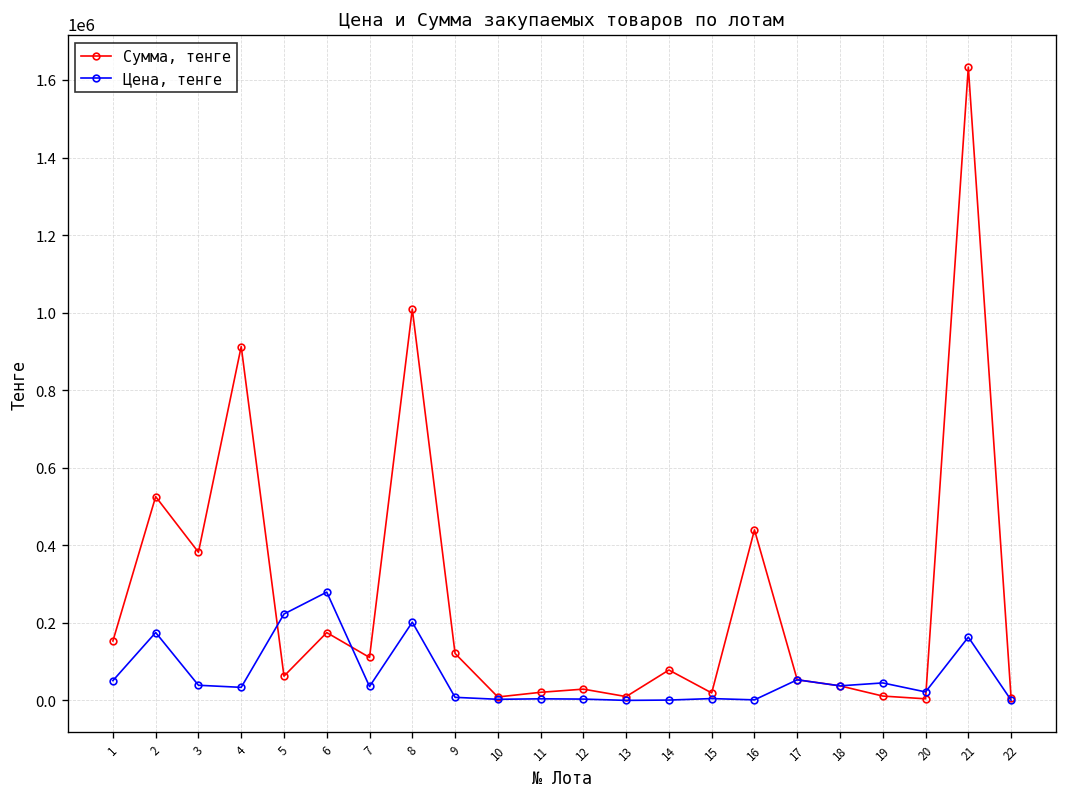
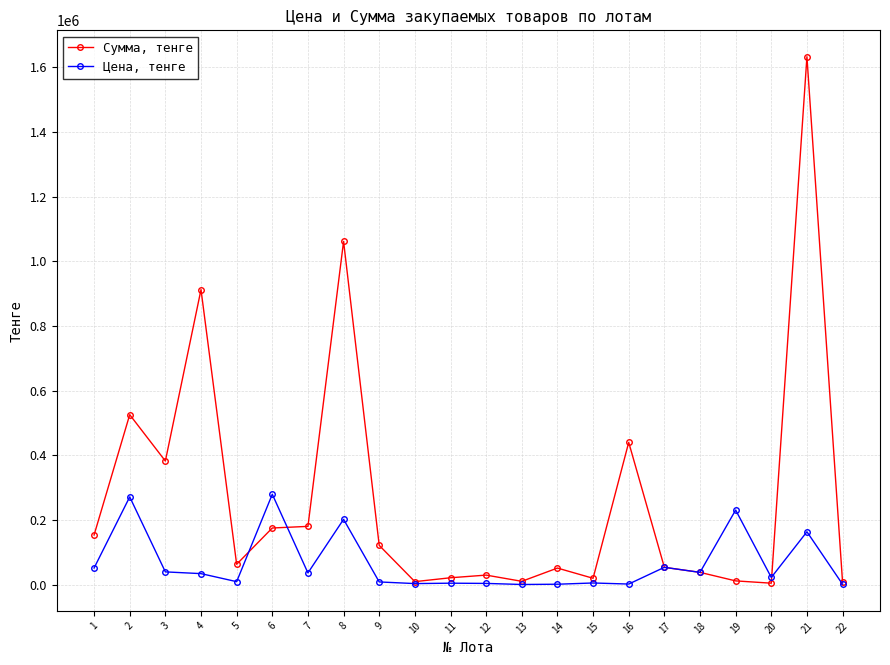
Цена, тенге, 2: 180000 -> 270000
Цена, тенге, 5: 220000 -> 10000
Сумма, тенге, 7: 110000 -> 180000
Сумма, тенге, 8: 1010000 -> 1060000
Сумма, тенге, 14: 80000 -> 50000
Цена, тенге, 19: 50000 -> 230000
